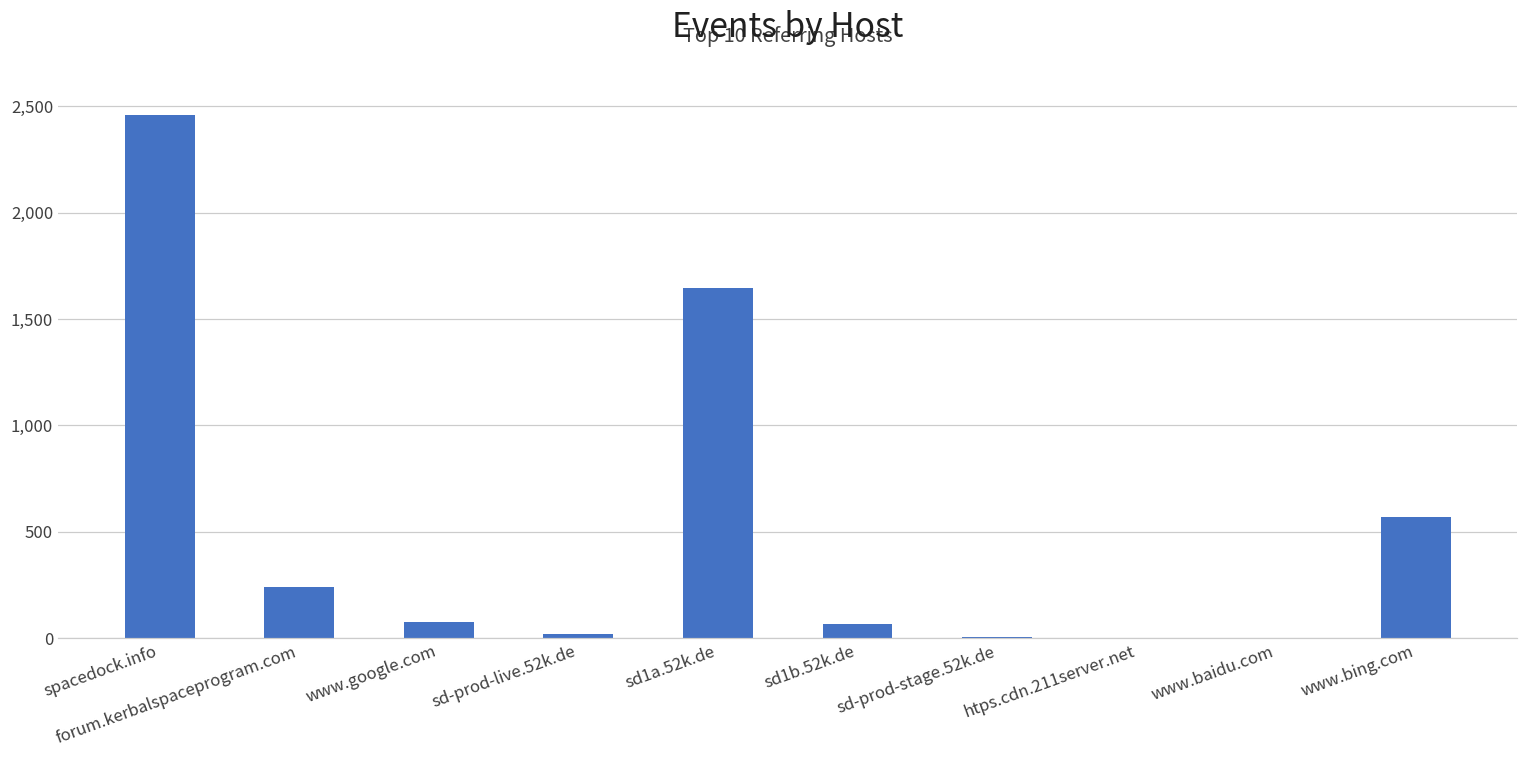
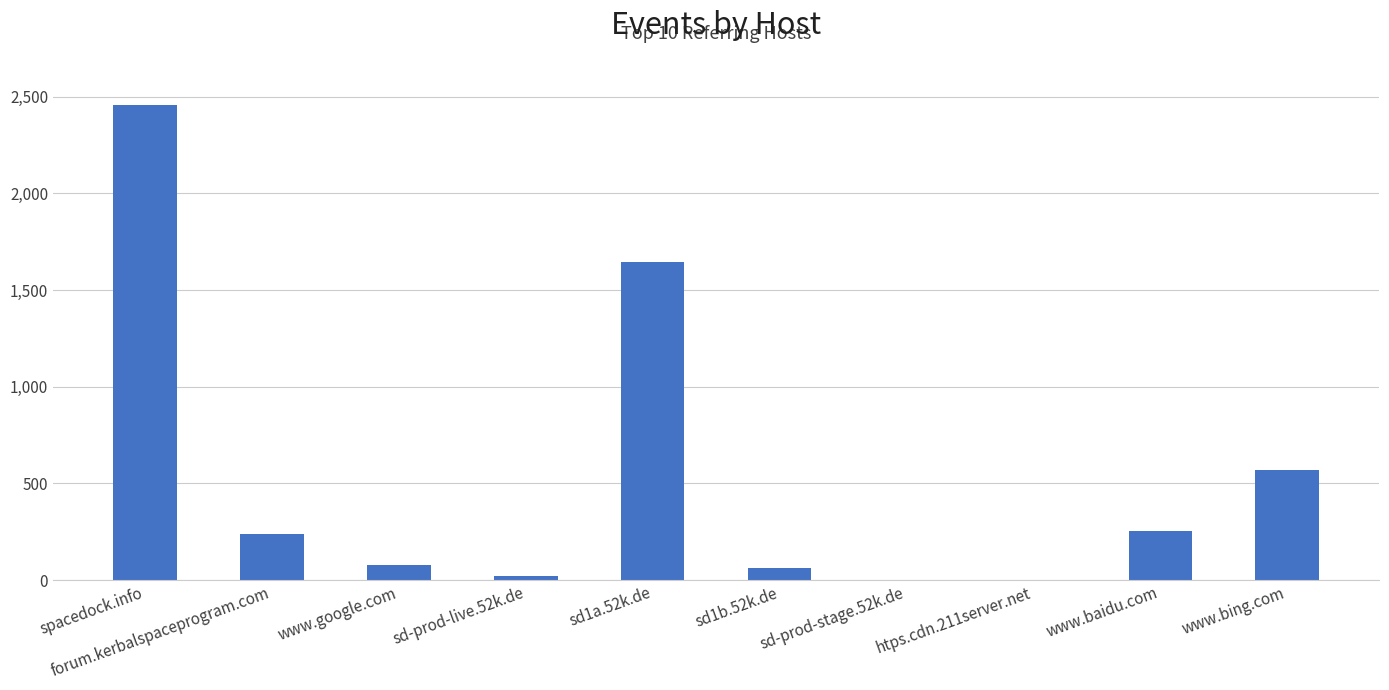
www.baidu.com: 0 -> 250
